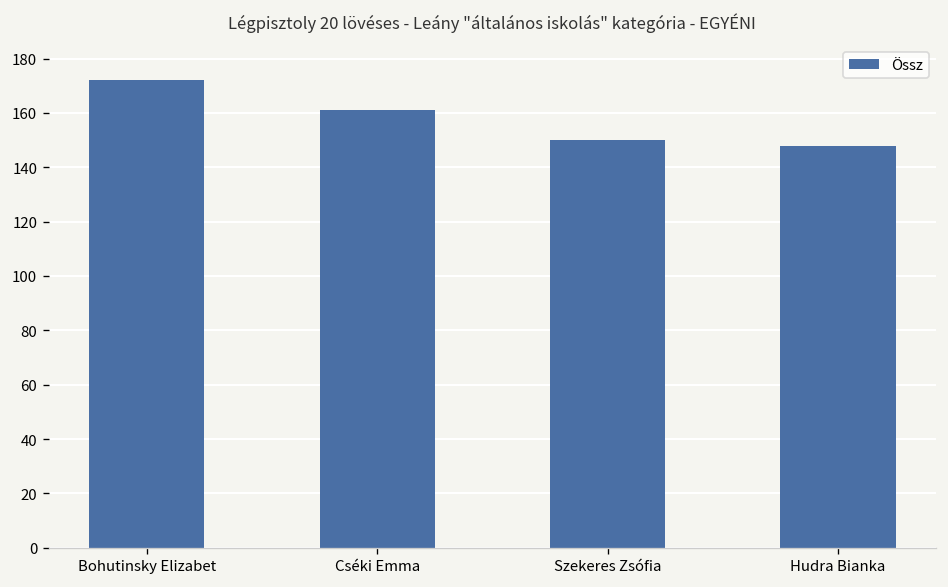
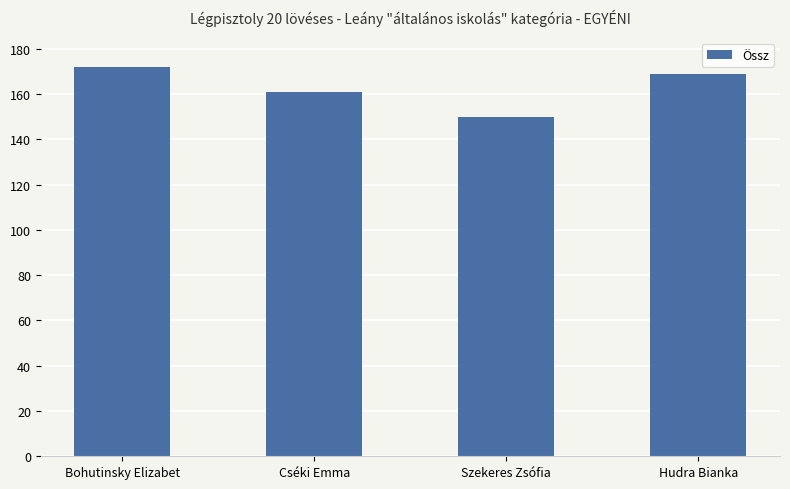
Hudra Bianka: 148 -> 169
